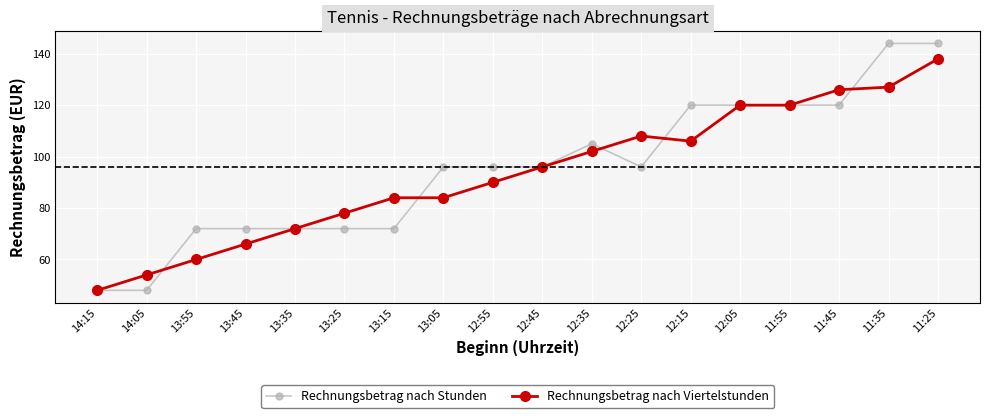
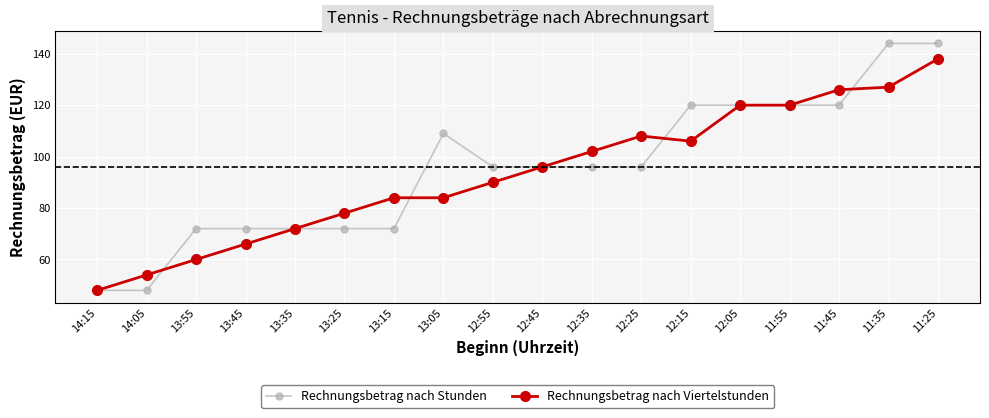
Rechnungsbetrag nach Stunden, 13:05: 96 -> 109
Rechnungsbetrag nach Stunden, 12:35: 105 -> 96
